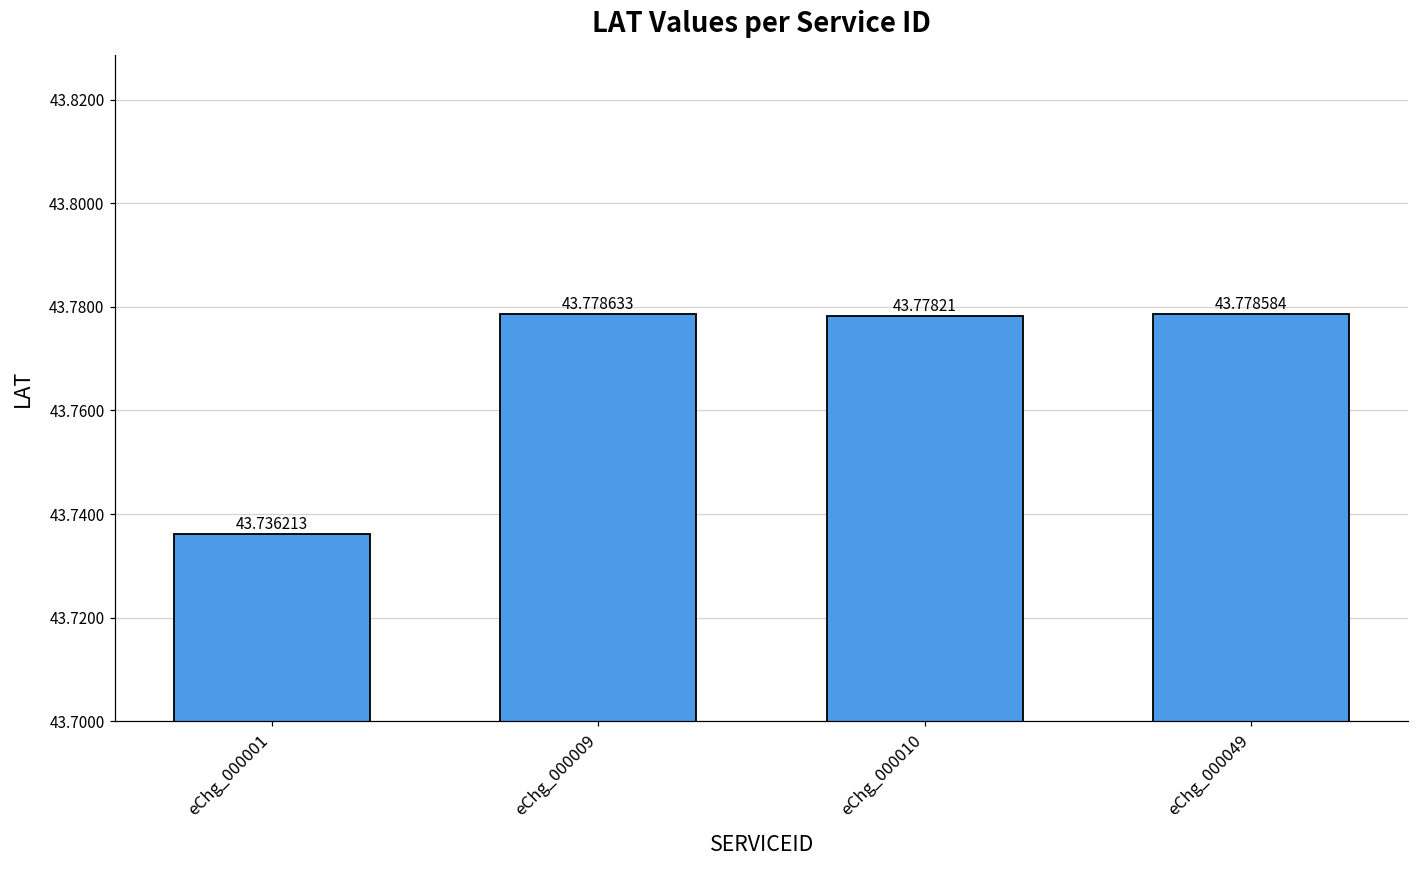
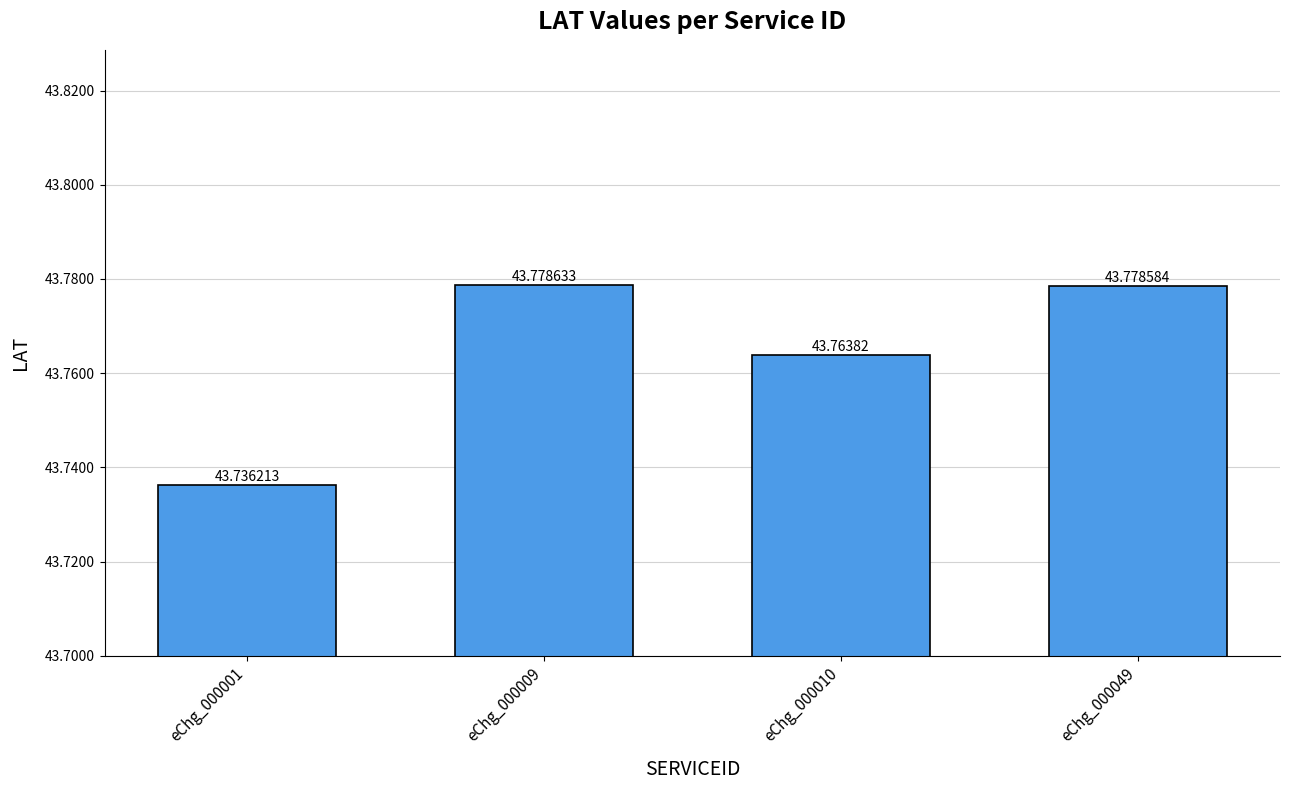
eChg_000010: 43.77821 -> 43.76382
